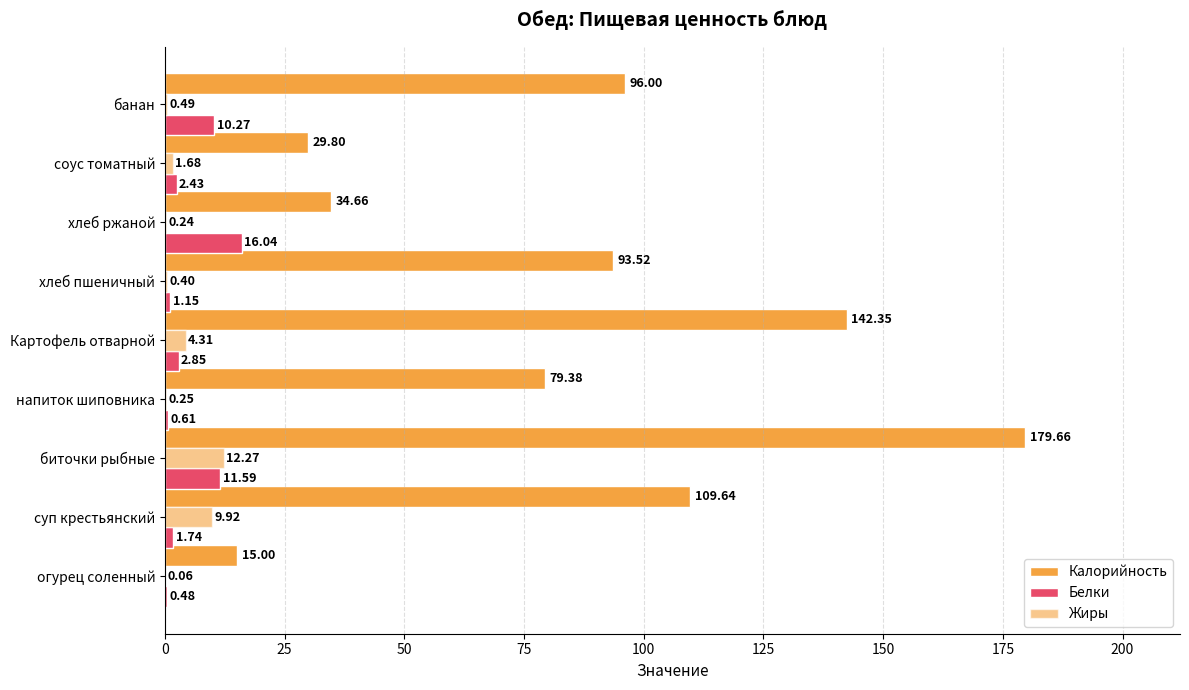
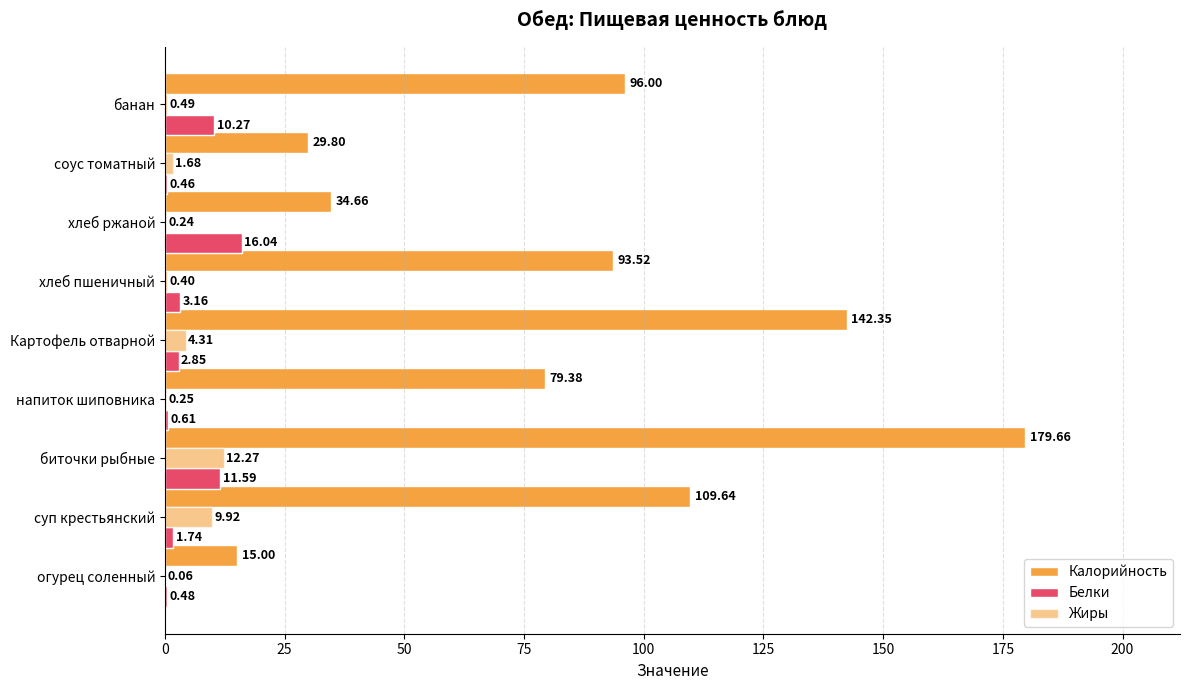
Белки, соус томатный: 2.43 -> 0.46
Белки, хлеб пшеничный: 1.15 -> 3.16
